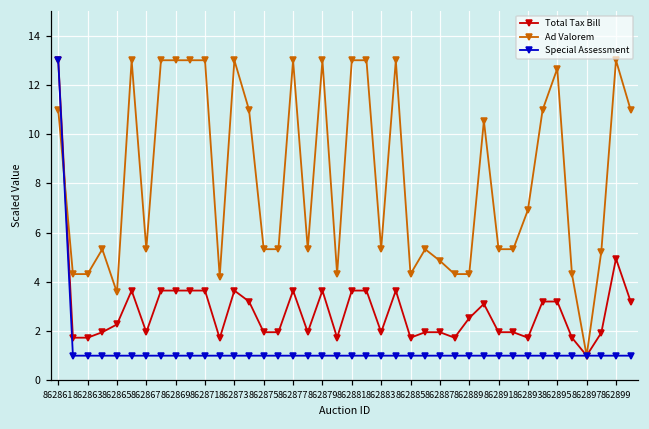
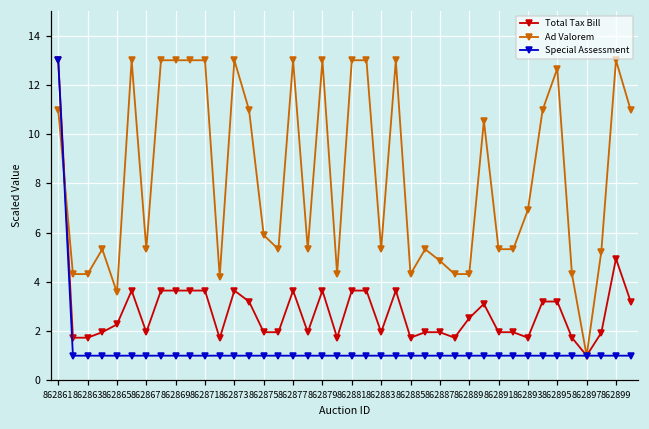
Ad Valorem, 862875: 5.3 -> 5.9
